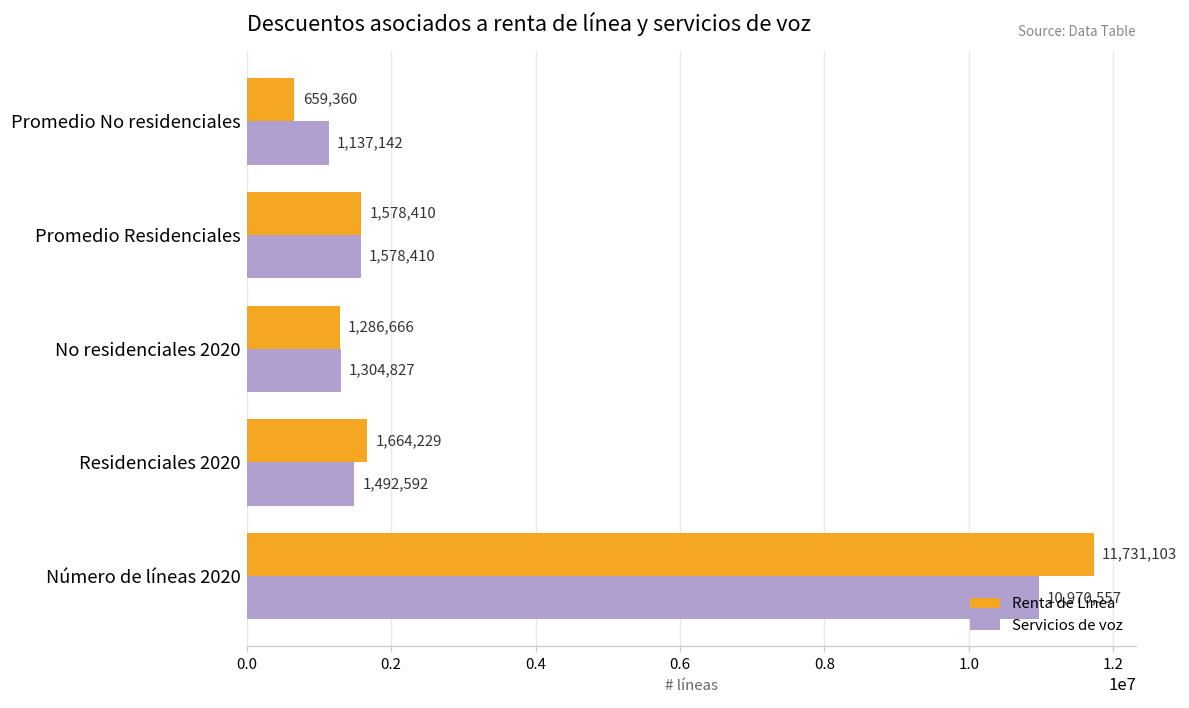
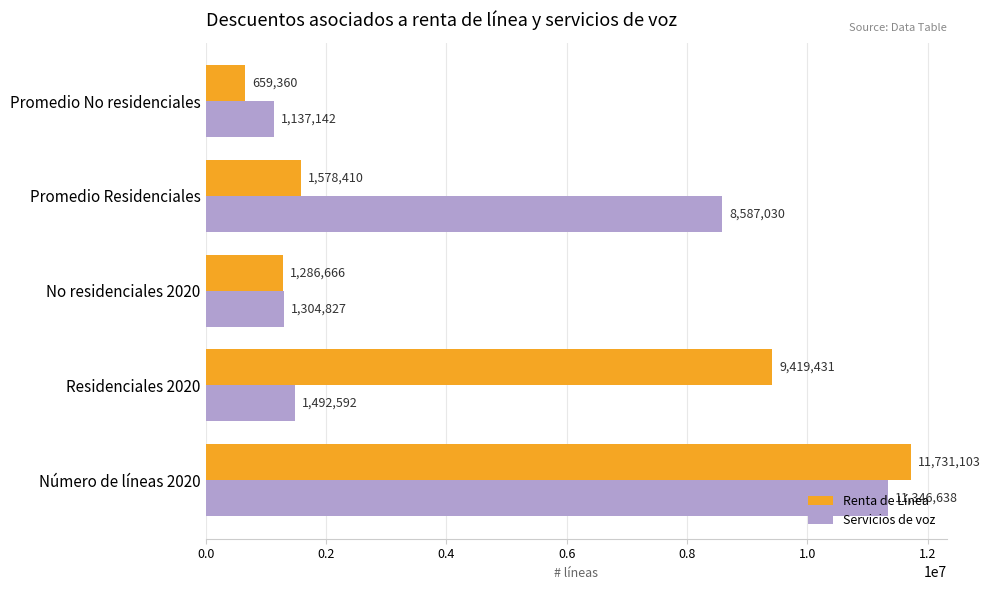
Servicios de voz, Promedio Residenciales: 1,578,410 -> 8,587,030
Renta de Línea, Residenciales 2020: 1,664,229 -> 9,419,431
Servicios de voz, Número de líneas 2020: 10,970,557 -> 11,346,638
